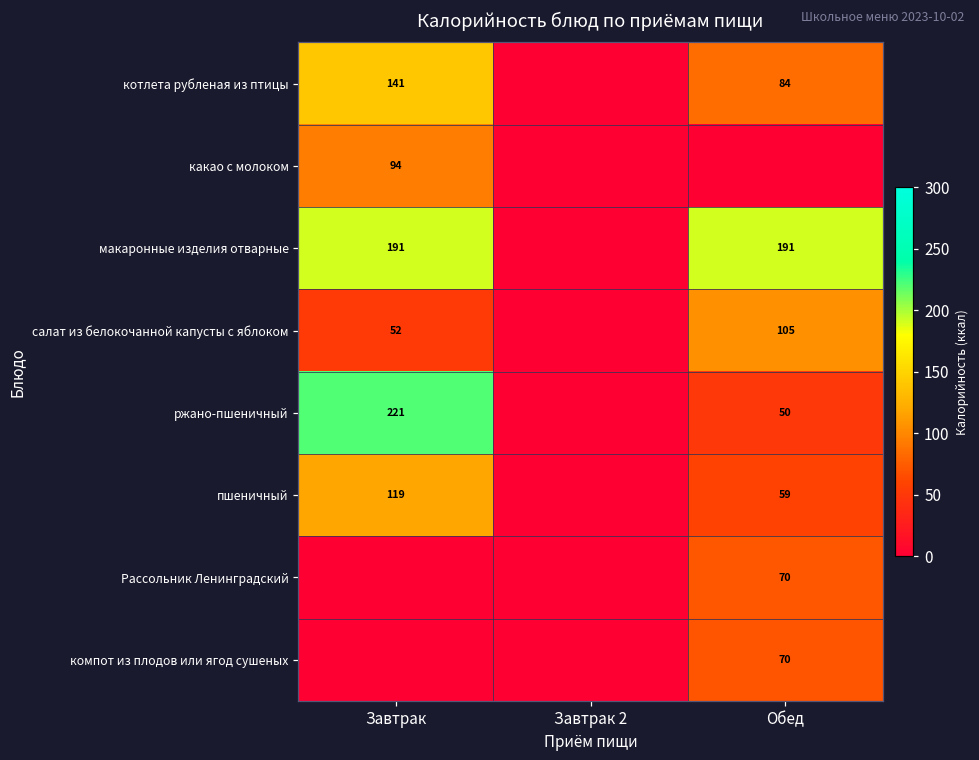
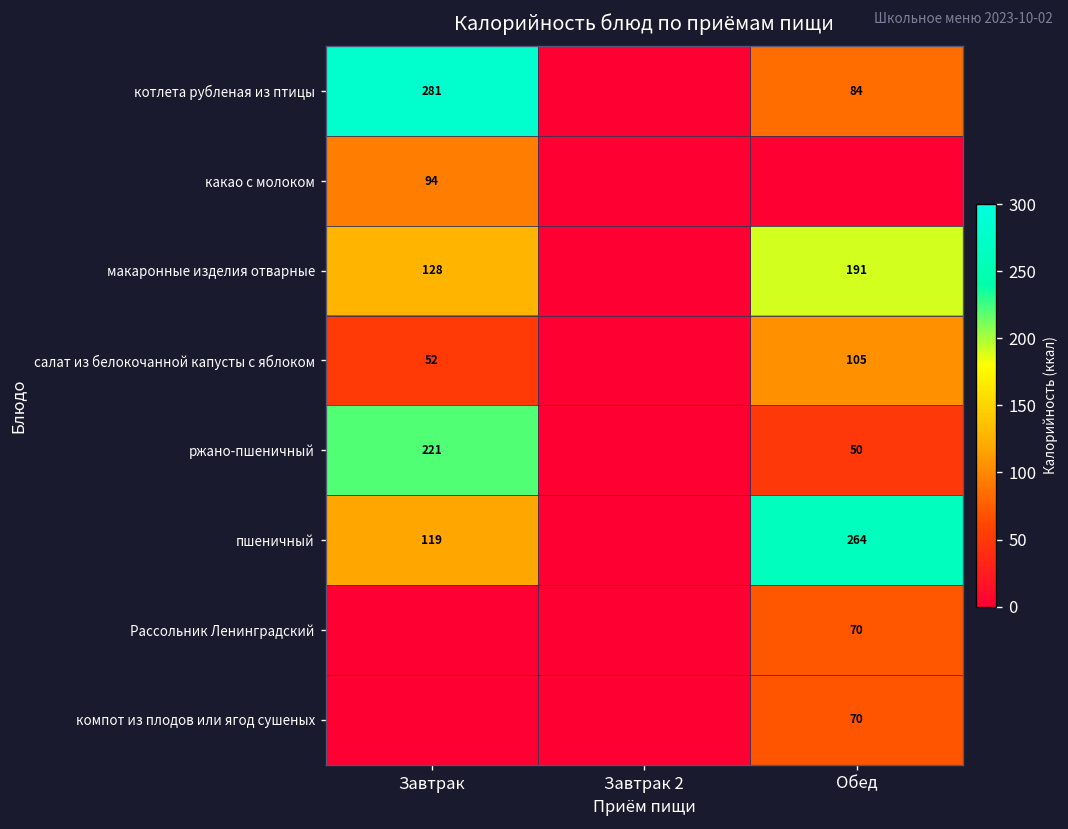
котлета рубленая из птицы, Завтрак: 141 -> 281
макаронные изделия отварные, Завтрак: 191 -> 128
пшеничный, Обед: 59 -> 264
